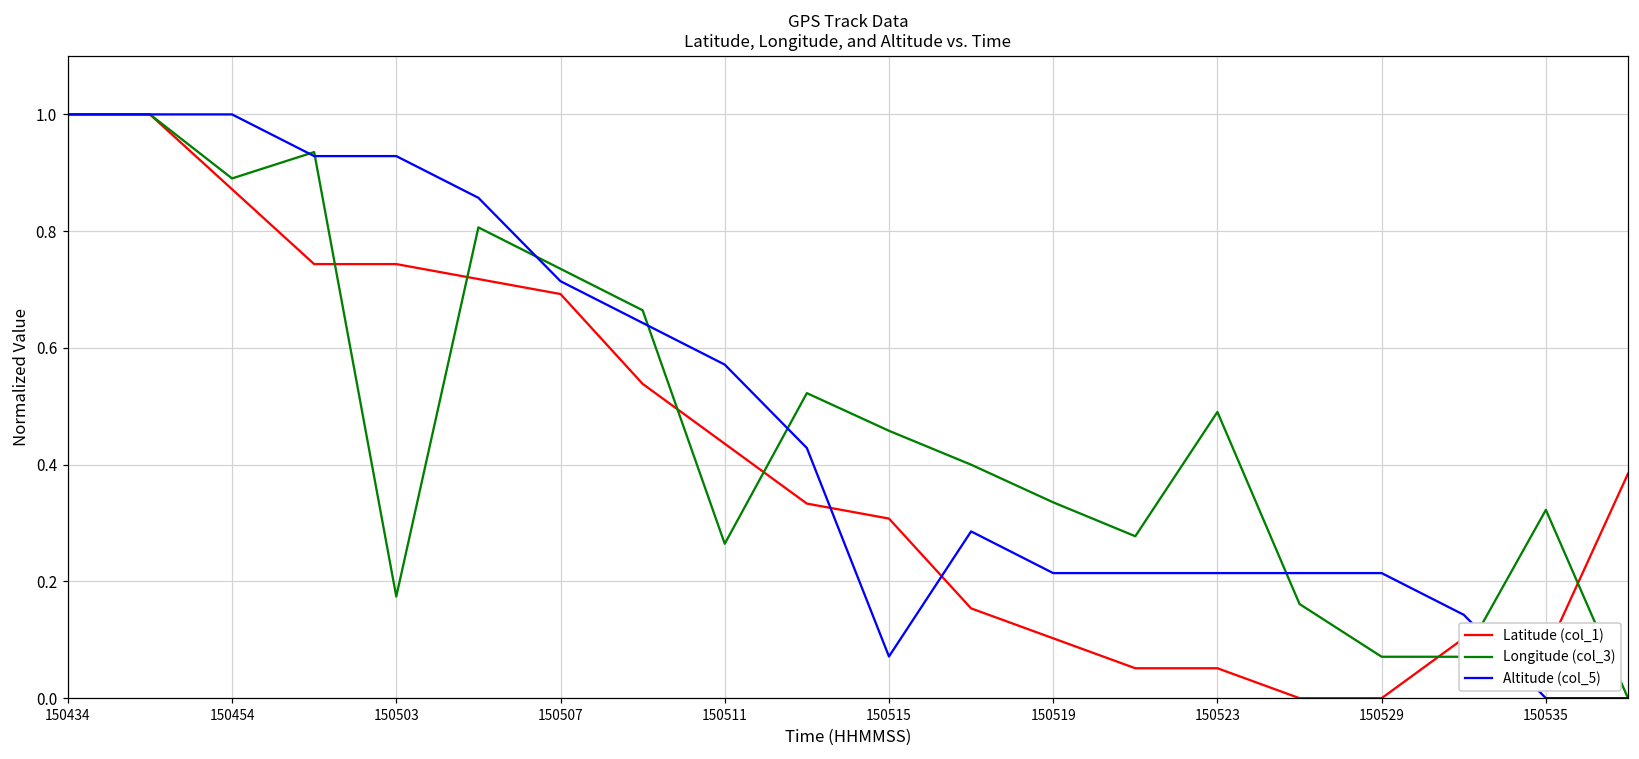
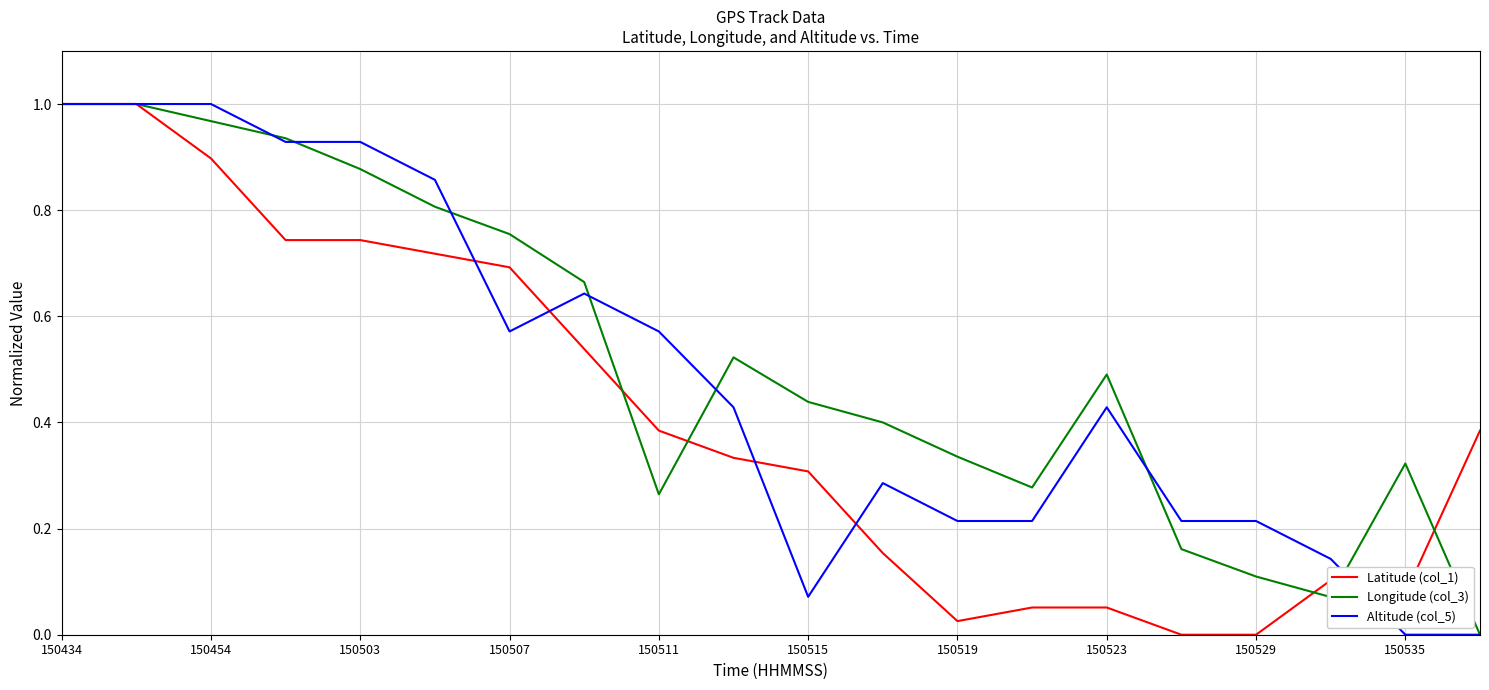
Latitude (col_1), 150454: 0.87 -> 0.90
Longitude (col_3), 150454: 0.89 -> 0.97
Longitude (col_3), 150503: 0.17 -> 0.88
Longitude (col_3), 150507: 0.74 -> 0.75
Altitude (col_5), 150507: 0.71 -> 0.57
Latitude (col_1), 150511: 0.44 -> 0.38
Longitude (col_3), 150515: 0.46 -> 0.44
Latitude (col_1), 150519: 0.10 -> 0.03
Altitude (col_5), 150523: 0.21 -> 0.43
Longitude (col_3), 150529: 0.07 -> 0.11
